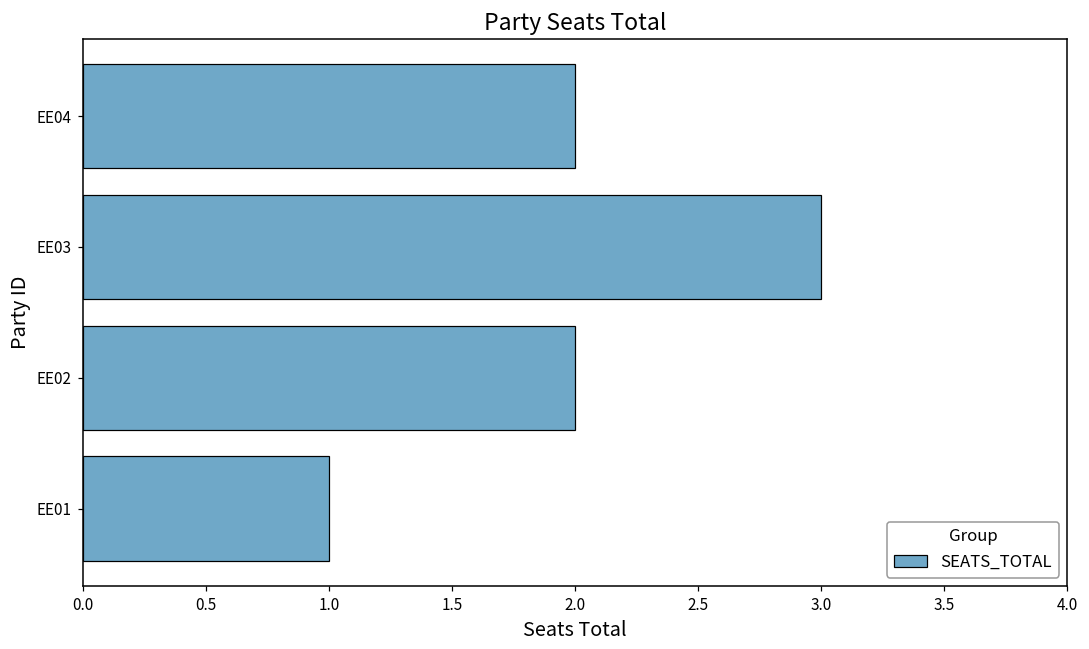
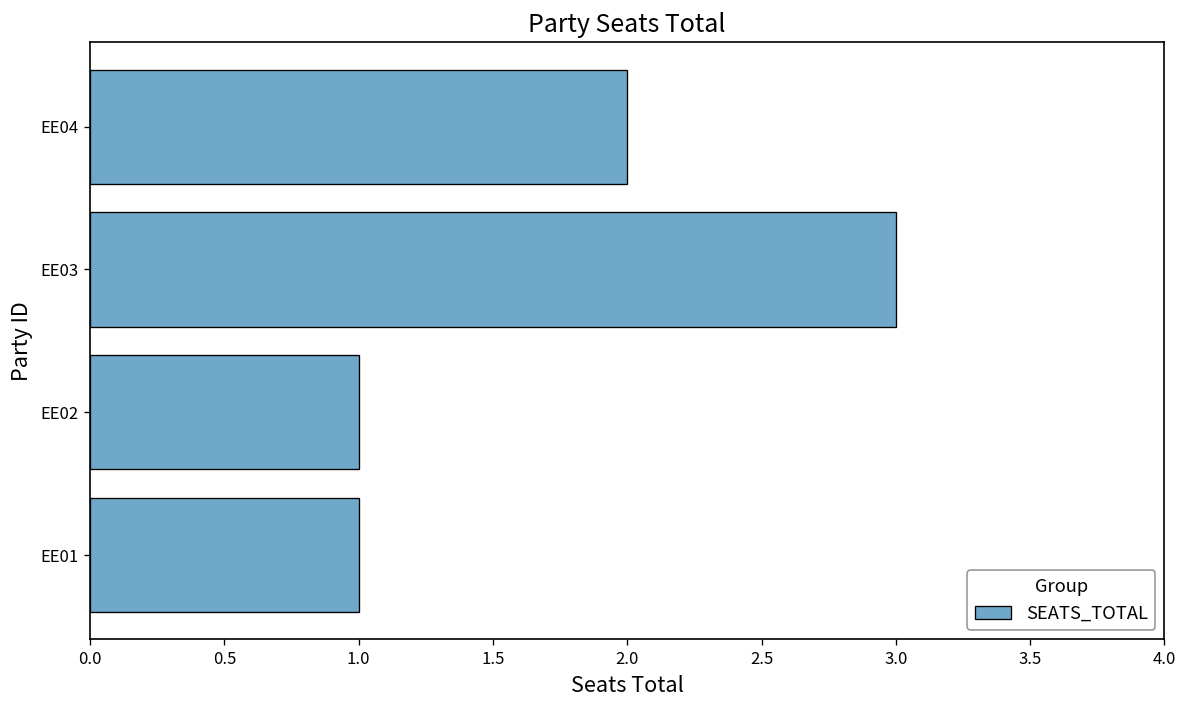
EE02: 2 -> 1
